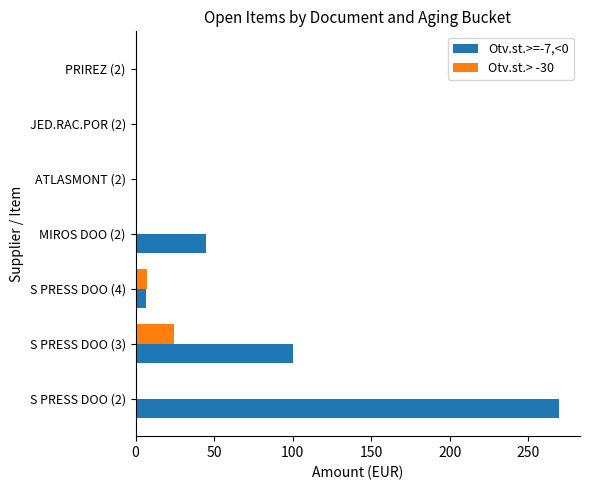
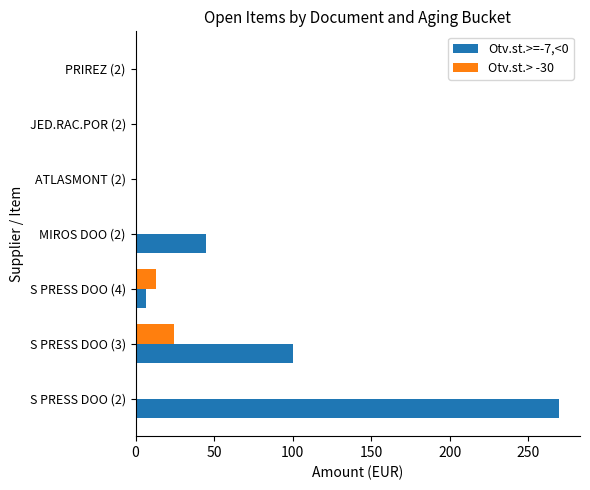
Otv.st.> -30, S PRESS DOO (4): 8 -> 13
